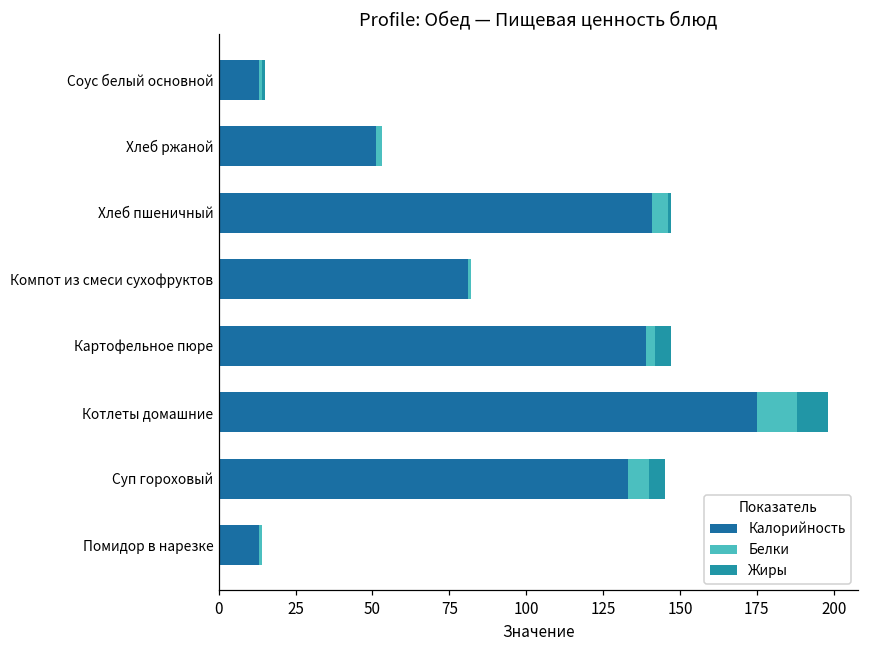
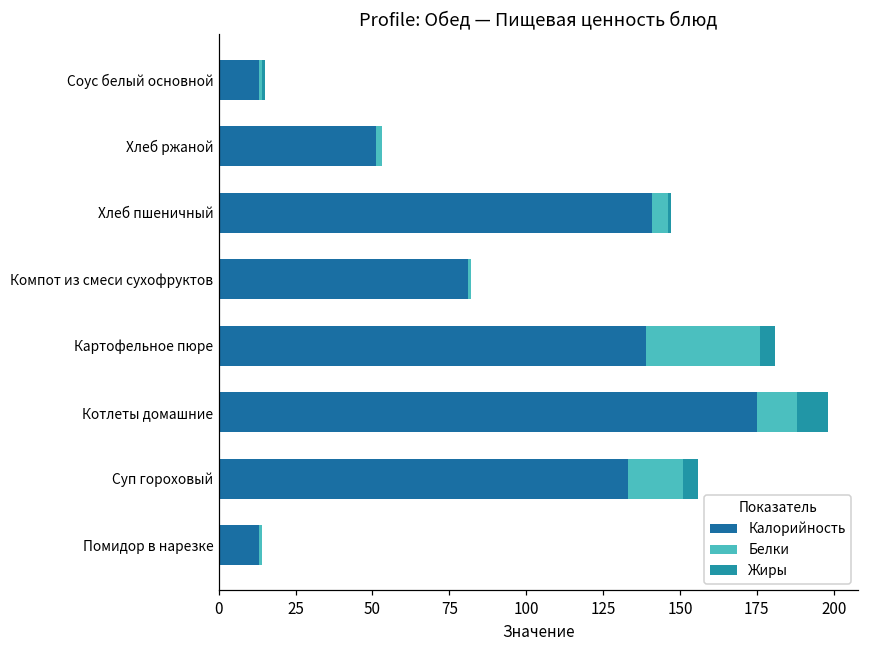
Белки, Картофельное пюре: 3 -> 37
Белки, Суп гороховый: 7 -> 18
